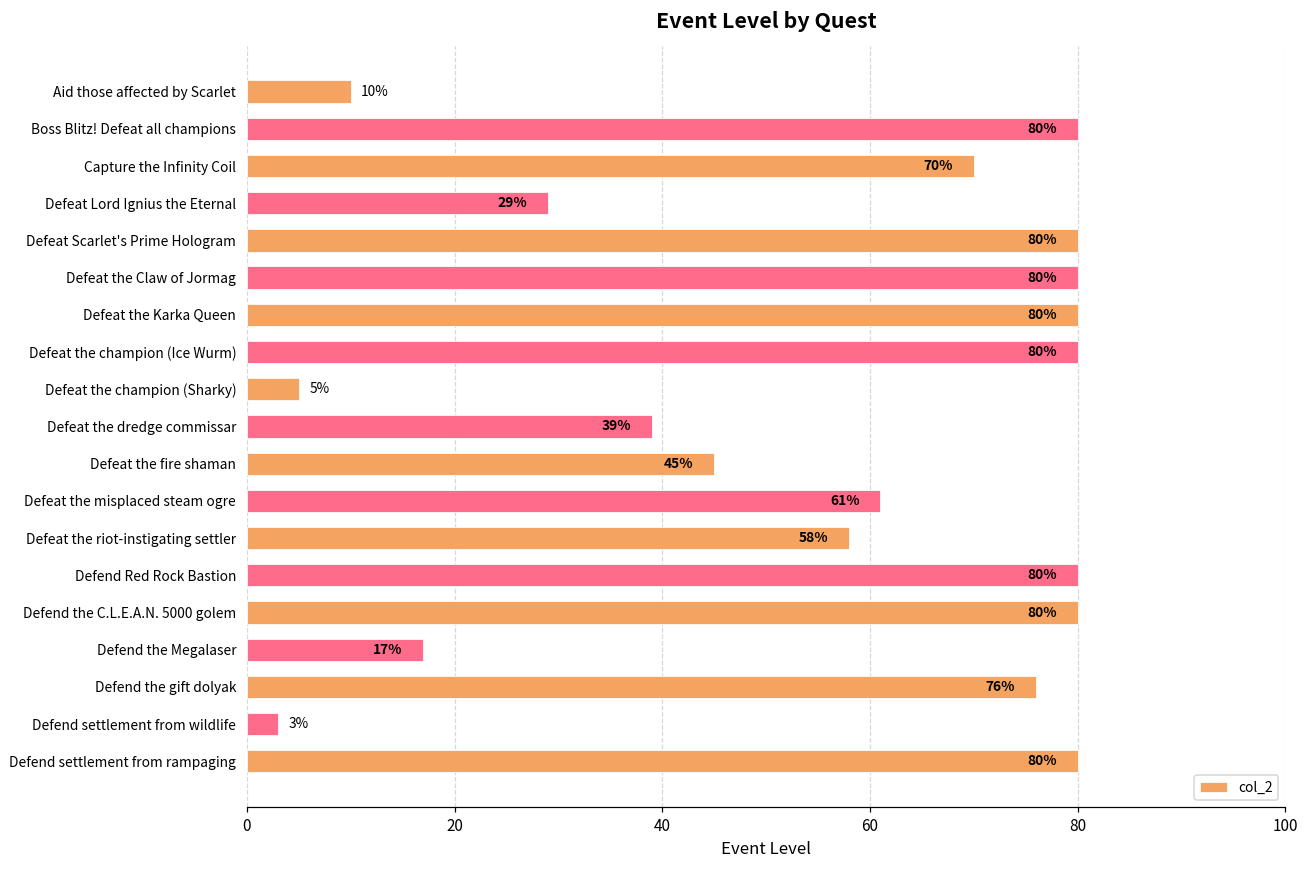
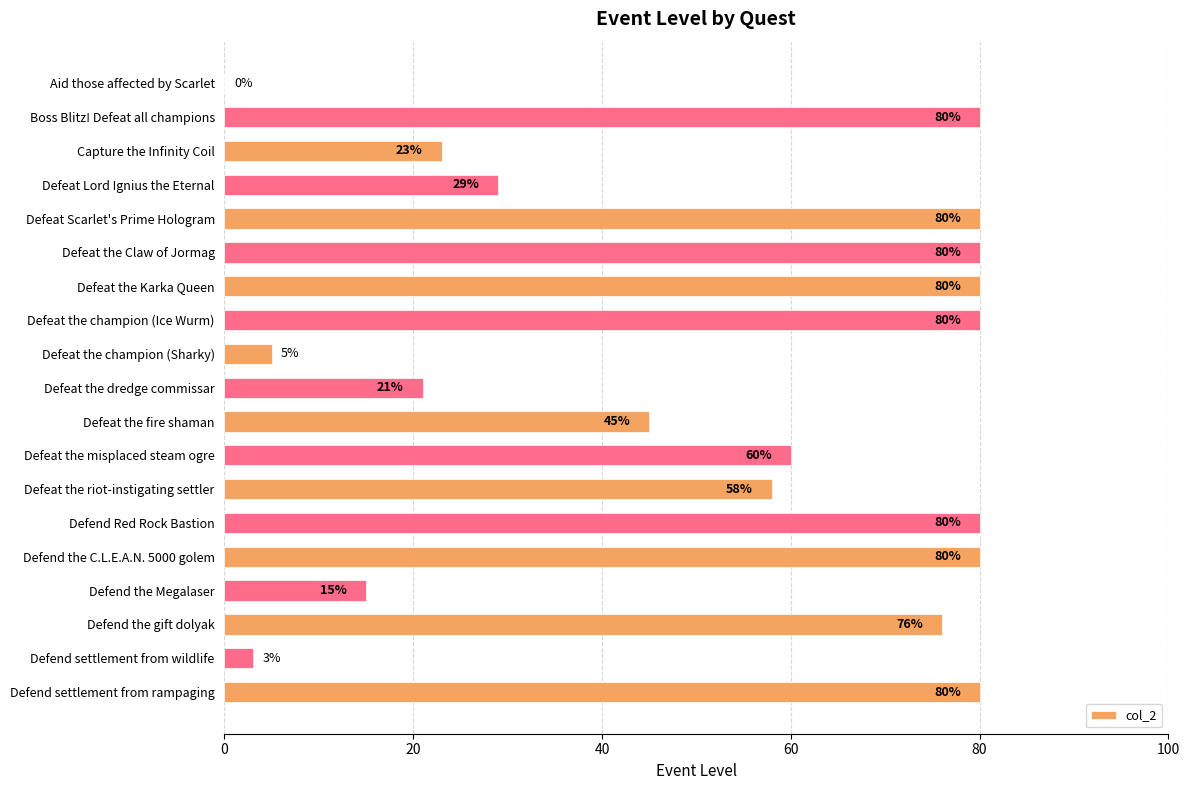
Aid those affected by Scarlet: 10% -> 0%
Capture the Infinity Coil: 70% -> 23%
Defeat the dredge commissar: 39% -> 21%
Defeat the misplaced steam ogre: 61% -> 60%
Defend the Megalaser: 17% -> 15%
